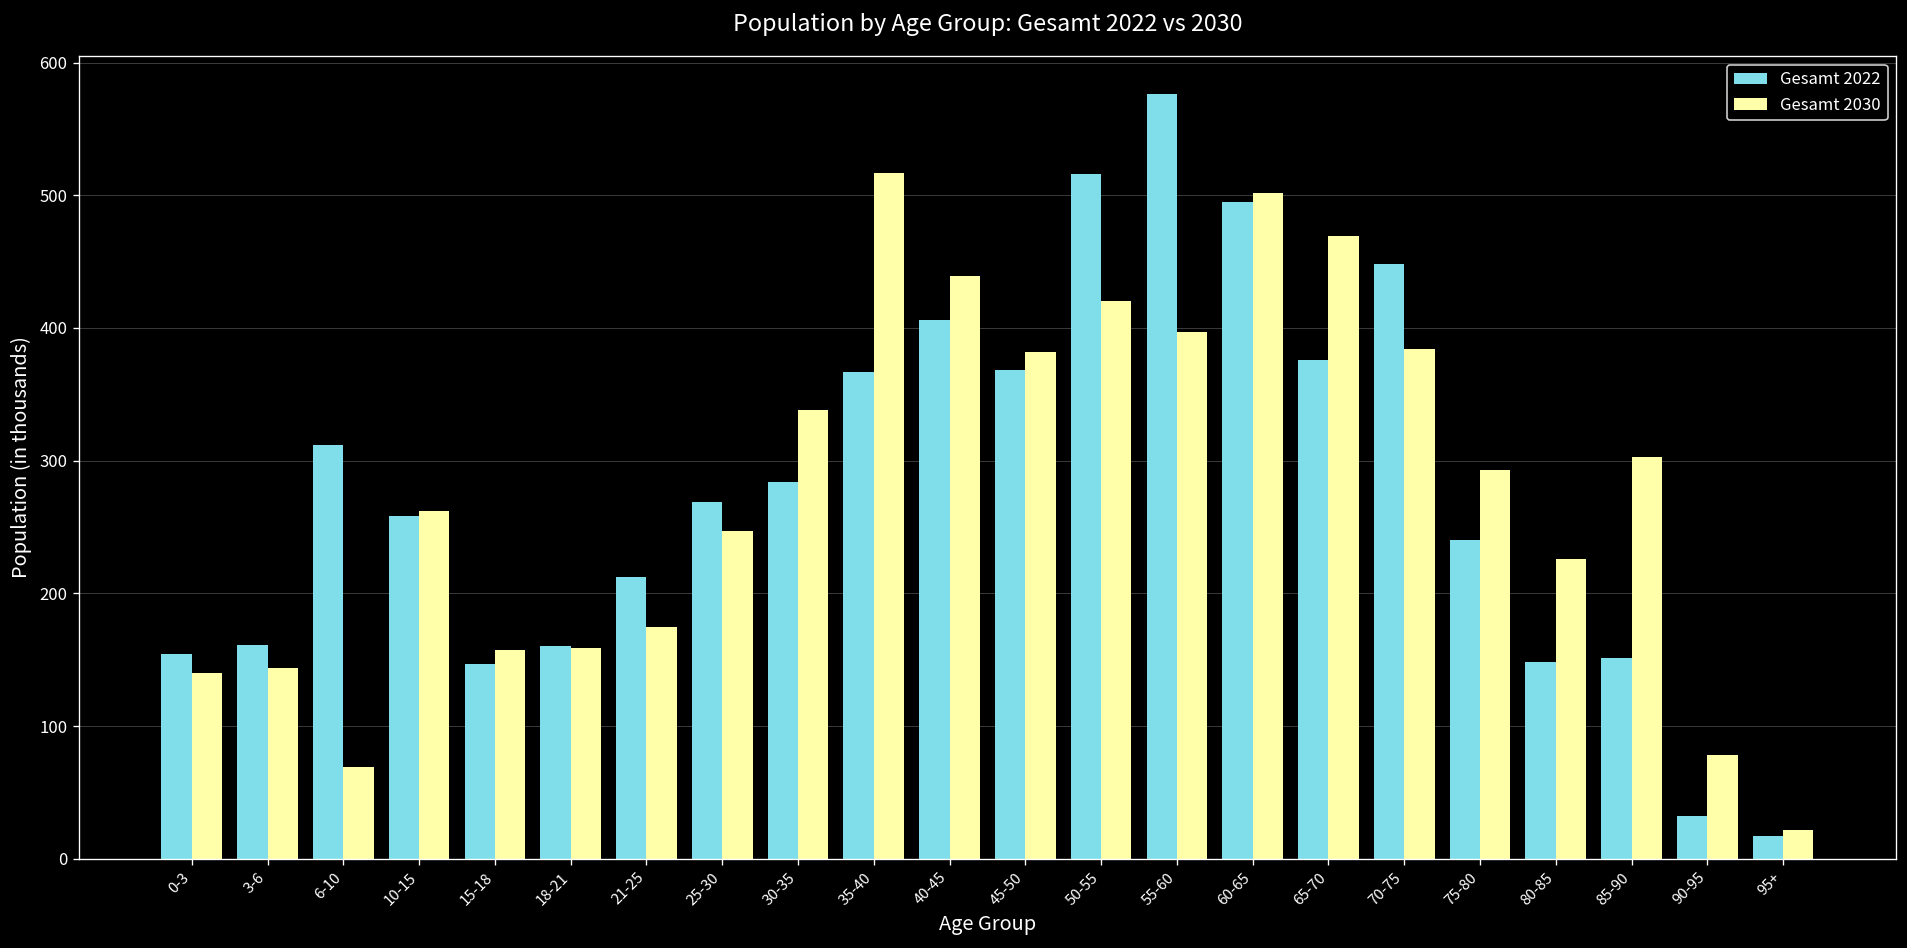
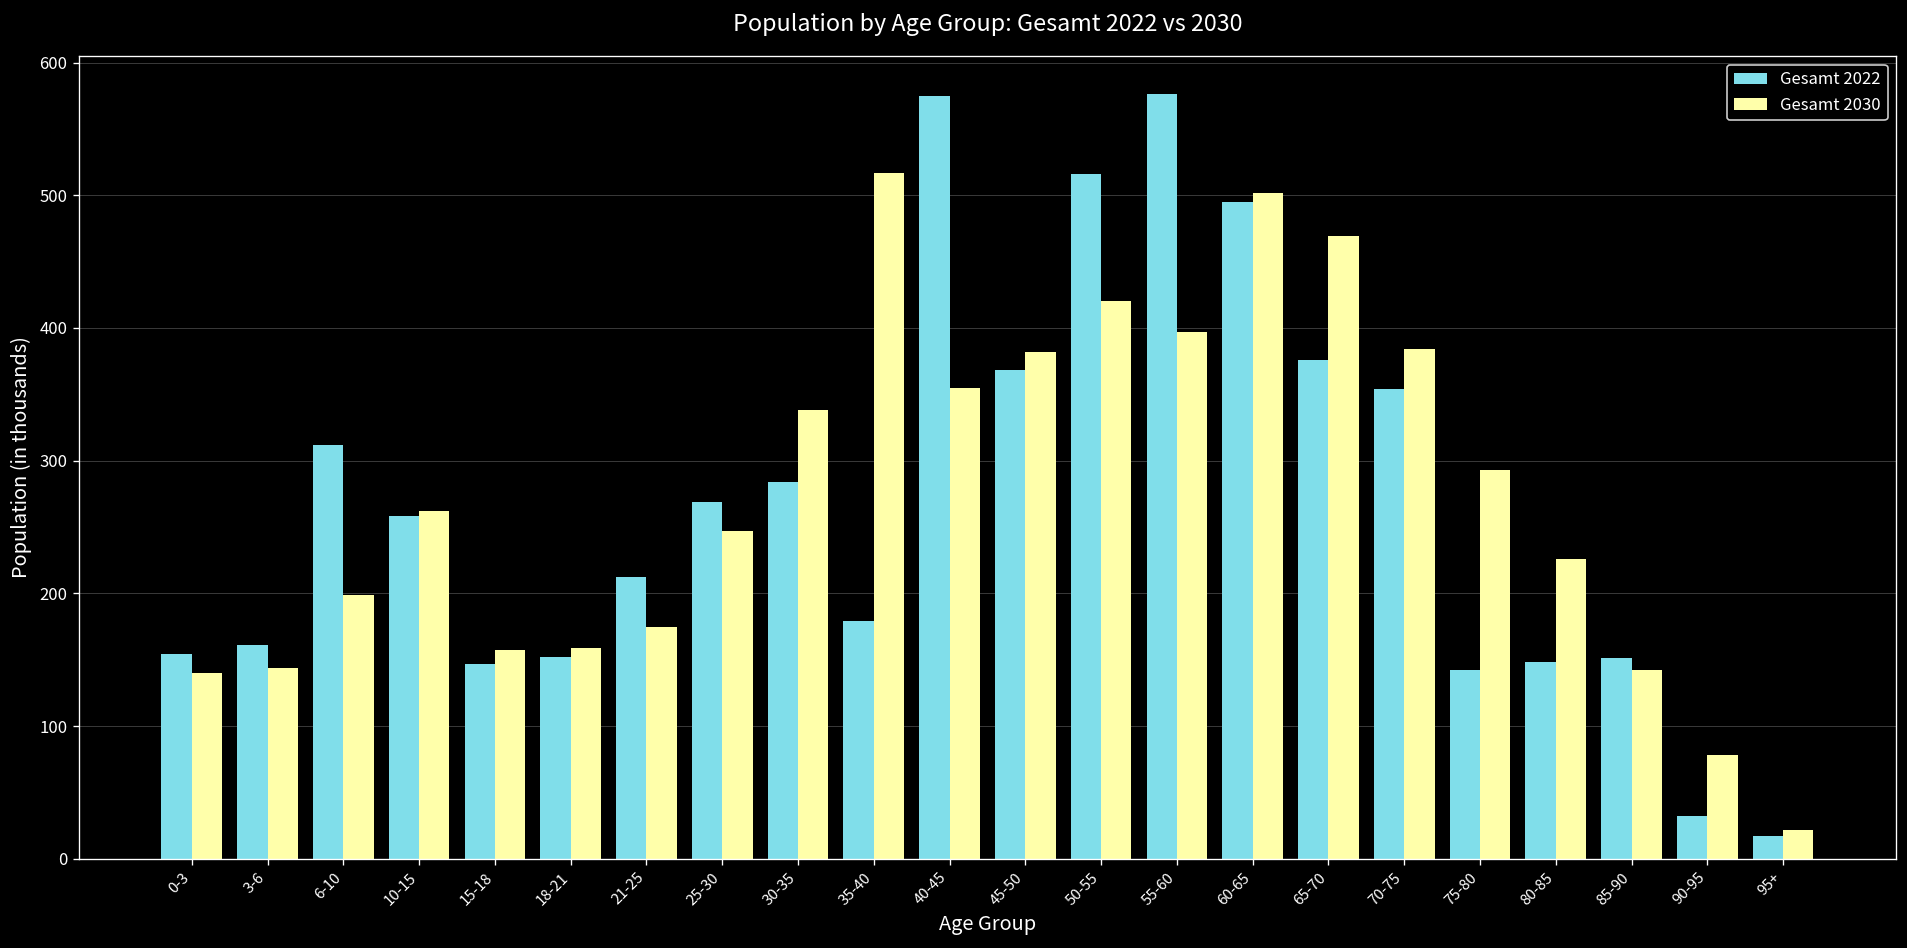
Gesamt 2030, 6-10: 69 -> 199
Gesamt 2022, 18-21: 160 -> 152
Gesamt 2022, 35-40: 367 -> 179
Gesamt 2022, 40-45: 406 -> 575
Gesamt 2030, 40-45: 439 -> 355
Gesamt 2022, 70-75: 448 -> 354
Gesamt 2022, 75-80: 240 -> 142
Gesamt 2030, 85-90: 303 -> 142
